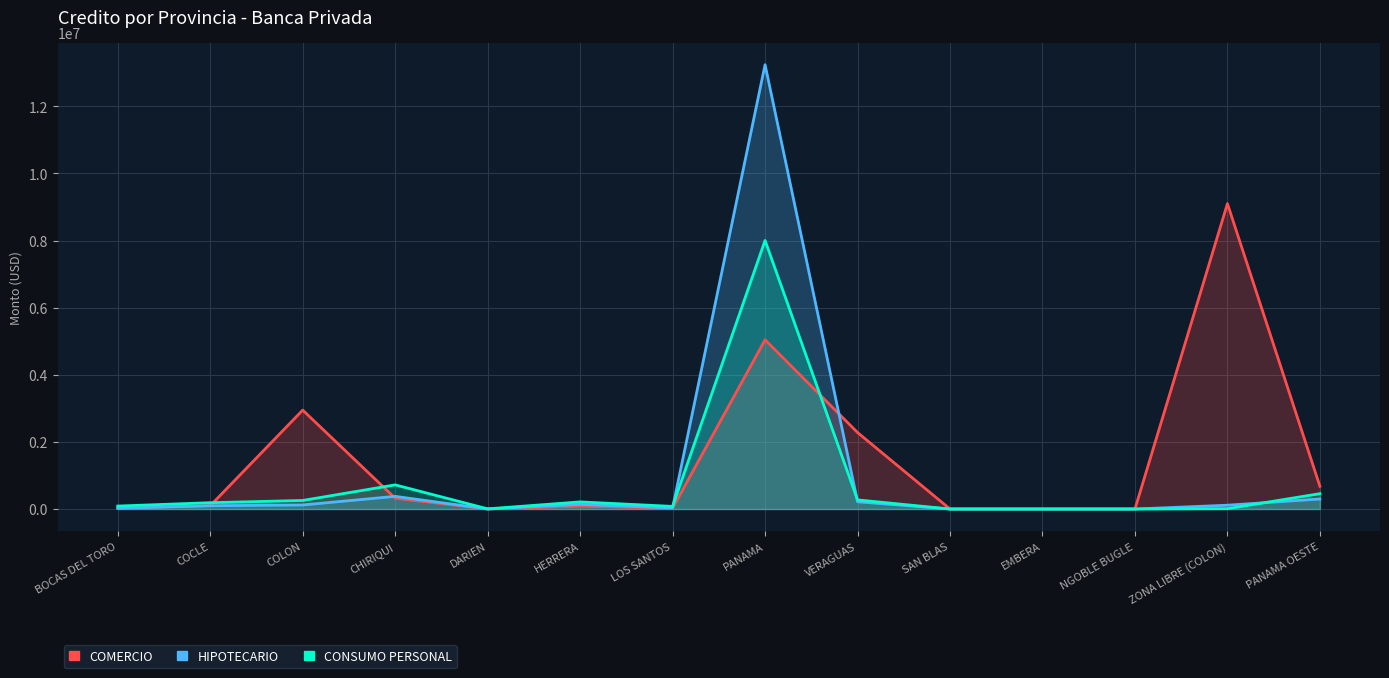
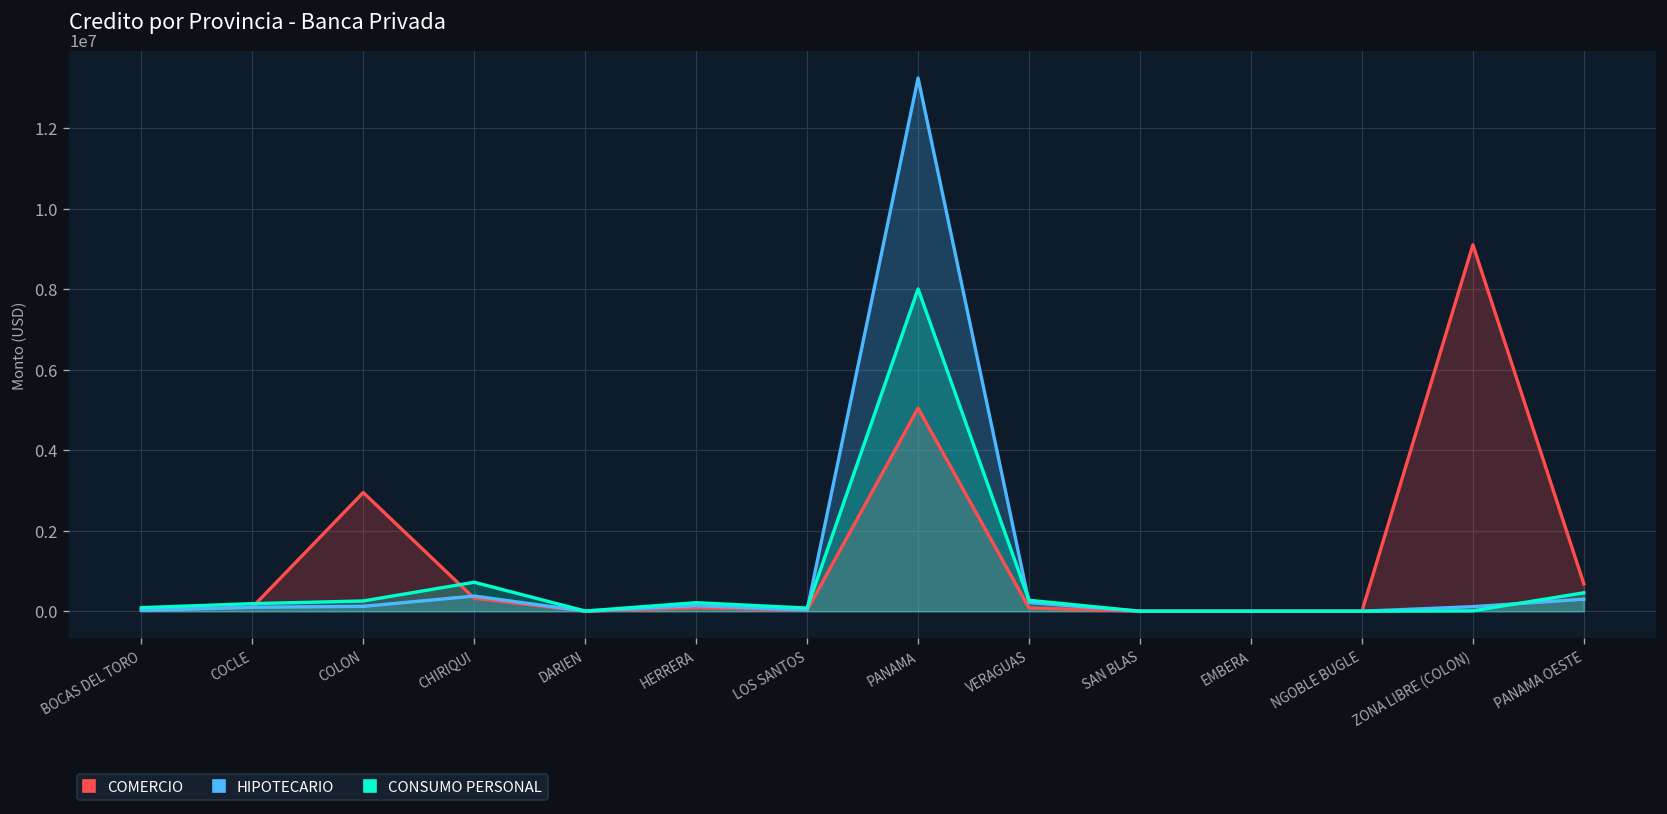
COMERCIO, VERAGUAS: 2300000 -> 100000
